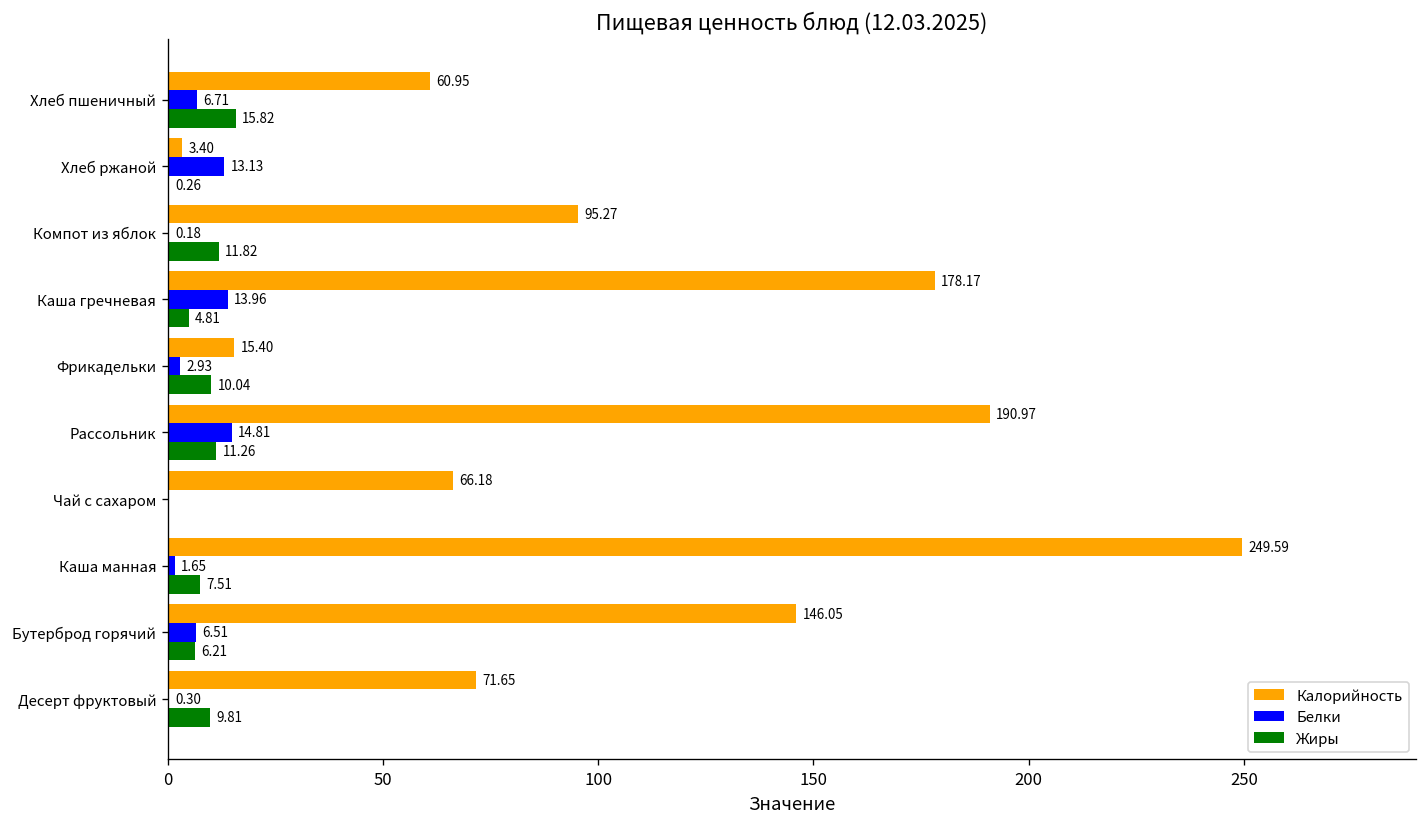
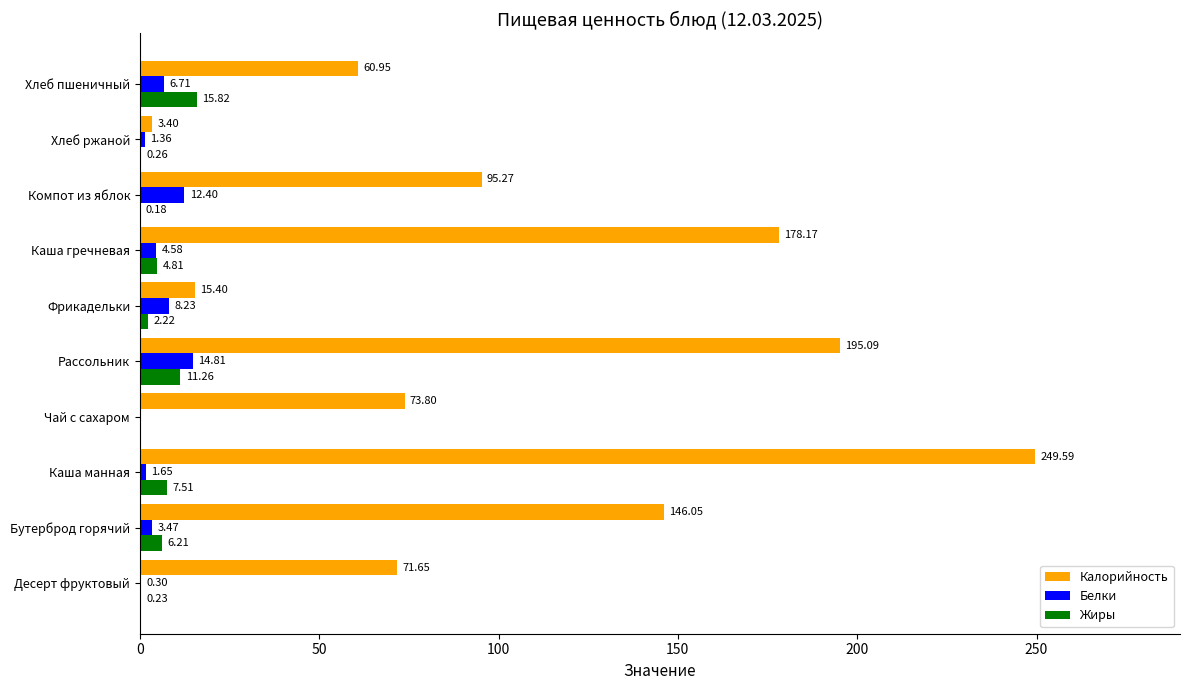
Белки, Хлеб ржаной: 13.13 -> 1.36
Белки, Компот из яблок: 0.18 -> 12.40
Жиры, Компот из яблок: 11.82 -> 0.18
Белки, Каша гречневая: 13.96 -> 4.58
Белки, Фрикадельки: 2.93 -> 8.23
Жиры, Фрикадельки: 10.04 -> 2.22
Калорийность, Рассольник: 190.97 -> 195.09
Калорийность, Чай с сахаром: 66.18 -> 73.80
Белки, Бутерброд горячий: 6.51 -> 3.47
Жиры, Десерт фруктовый: 9.81 -> 0.23
